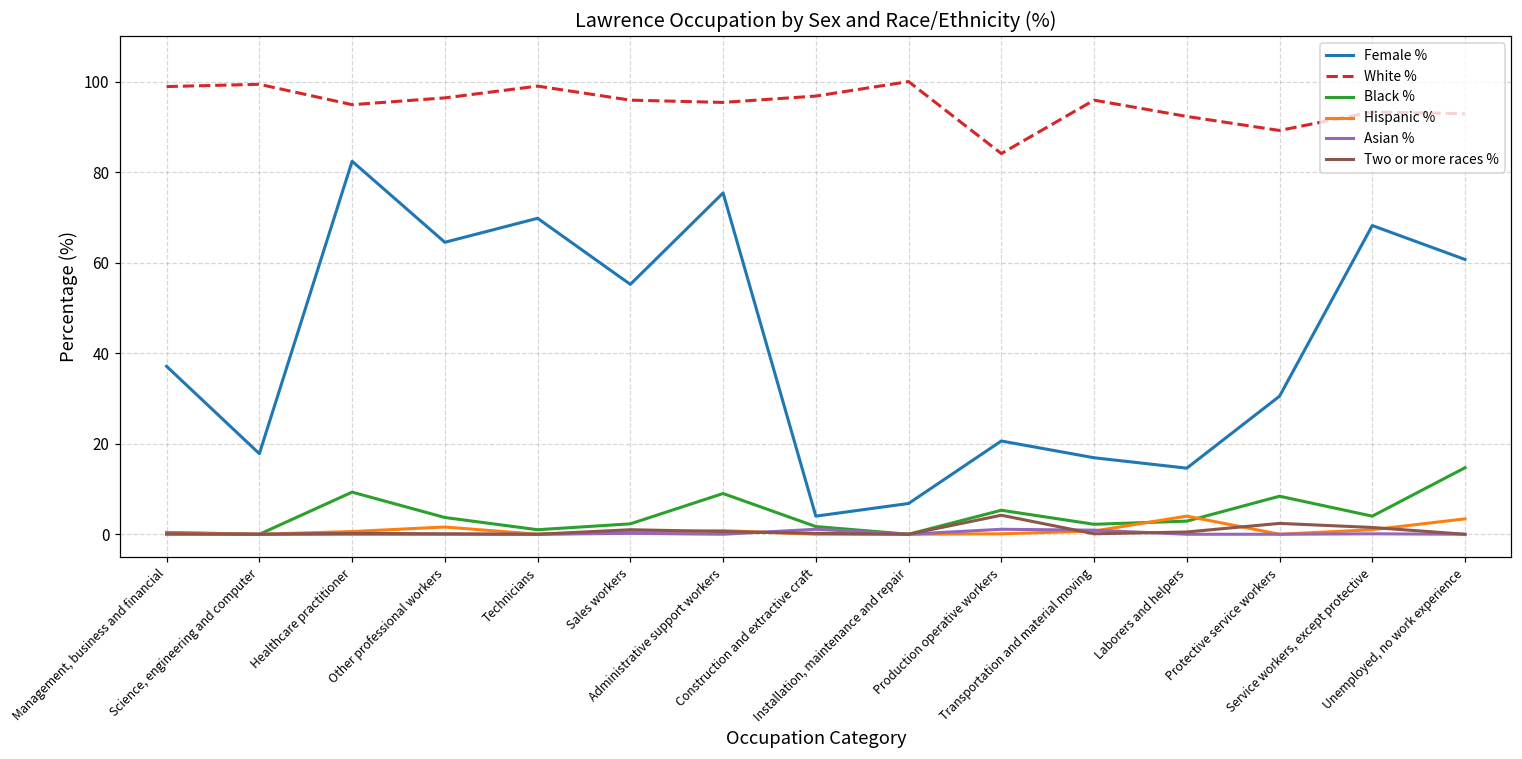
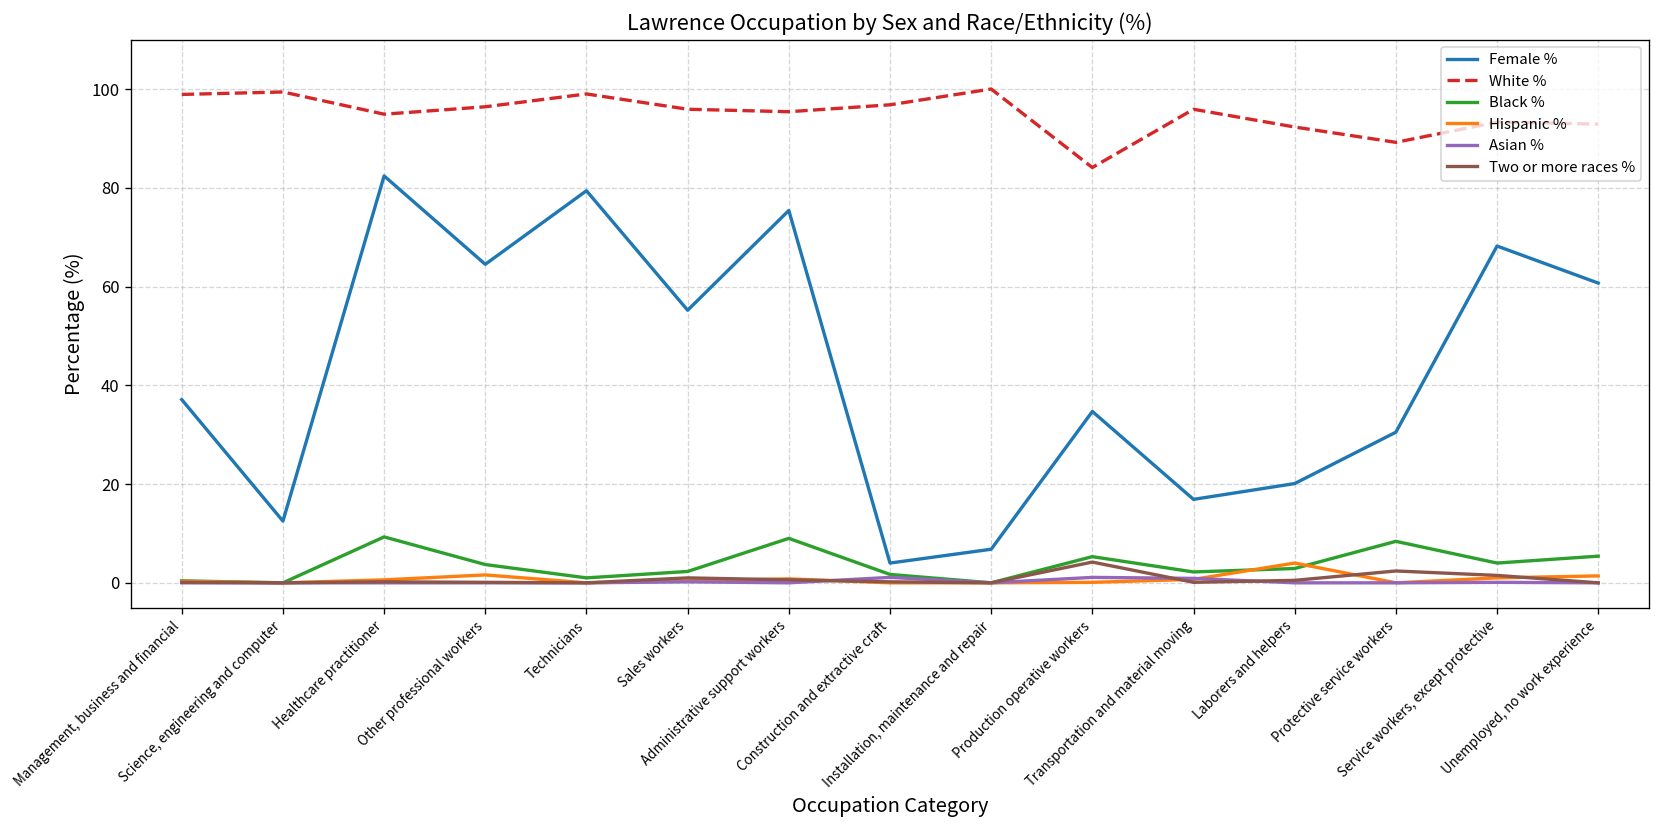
Female %, Science, engineering and computer: 18 -> 13
Female %, Technicians: 70 -> 79
Female %, Production operative workers: 21 -> 35
Female %, Laborers and helpers: 15 -> 20
Black %, Unemployed, no work experience: 15 -> 5
Hispanic %, Unemployed, no work experience: 3 -> 1
